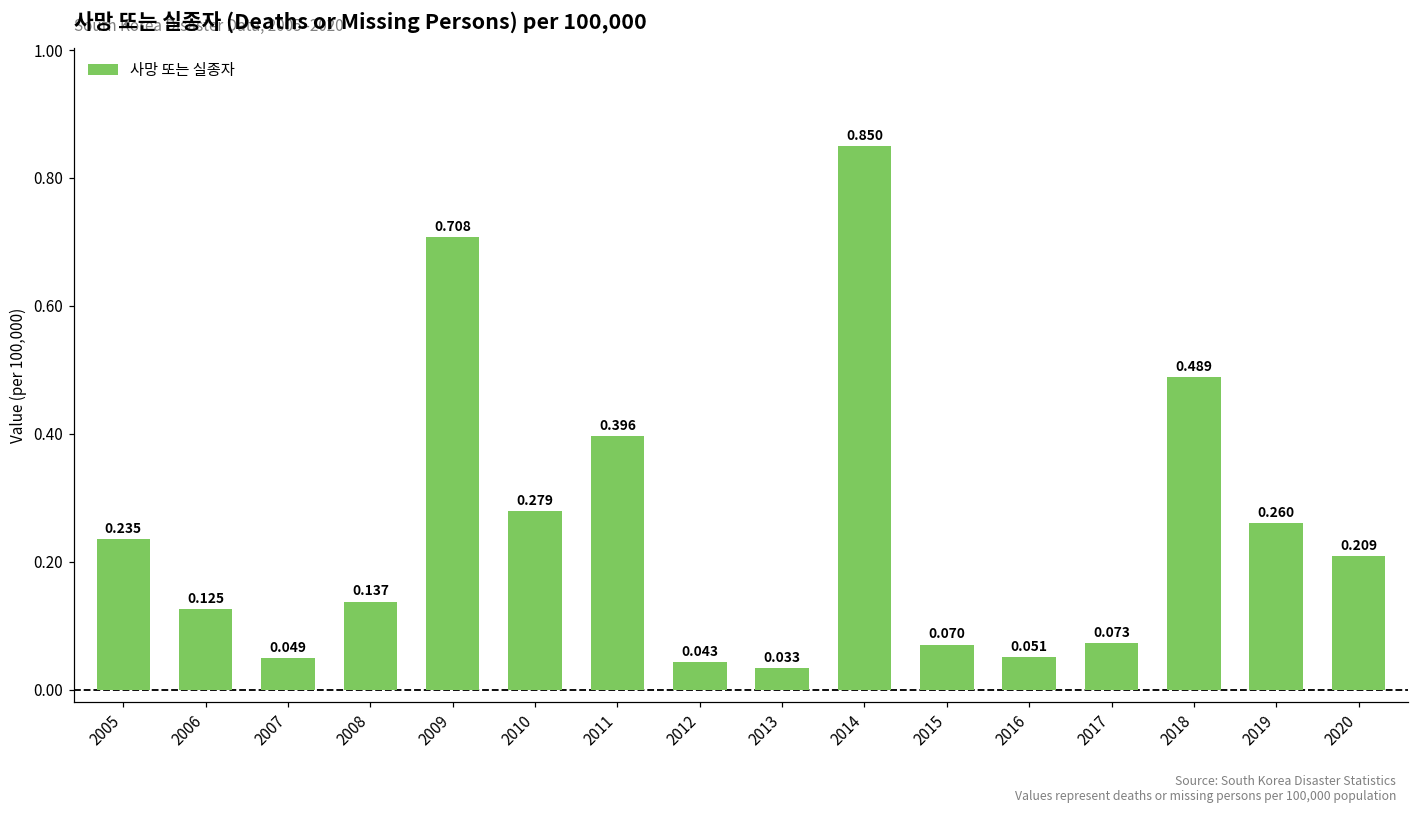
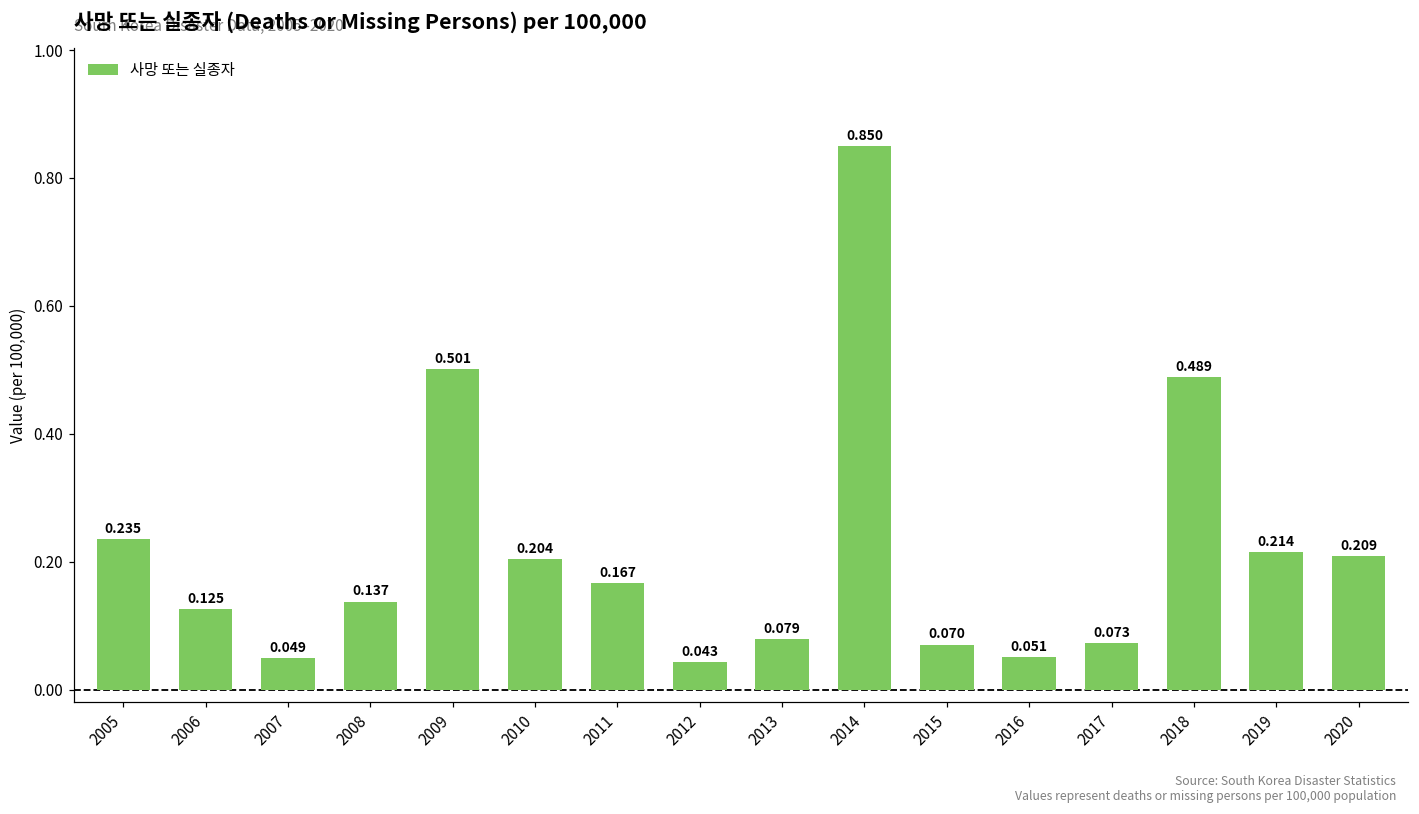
2009: 0.708 -> 0.501
2010: 0.279 -> 0.204
2011: 0.396 -> 0.167
2013: 0.033 -> 0.079
2019: 0.260 -> 0.214
